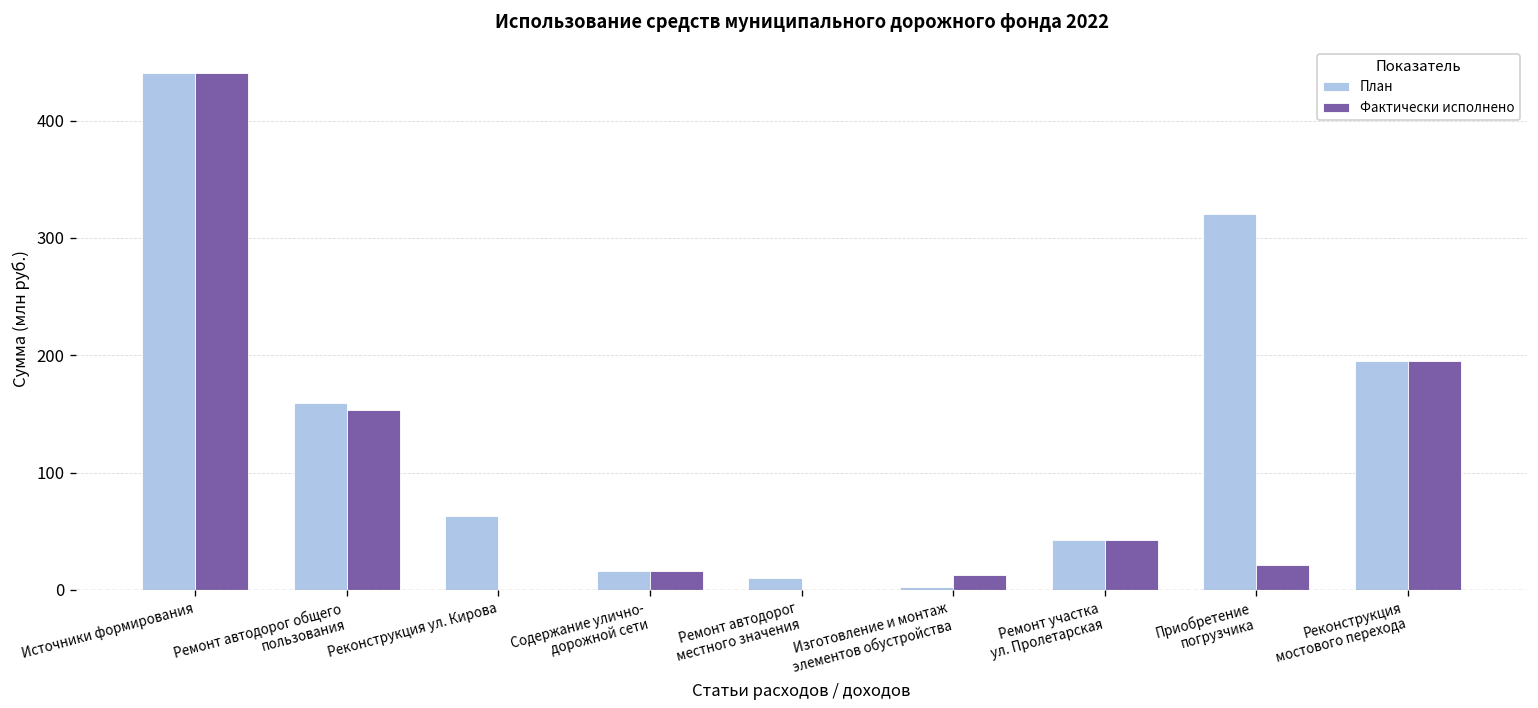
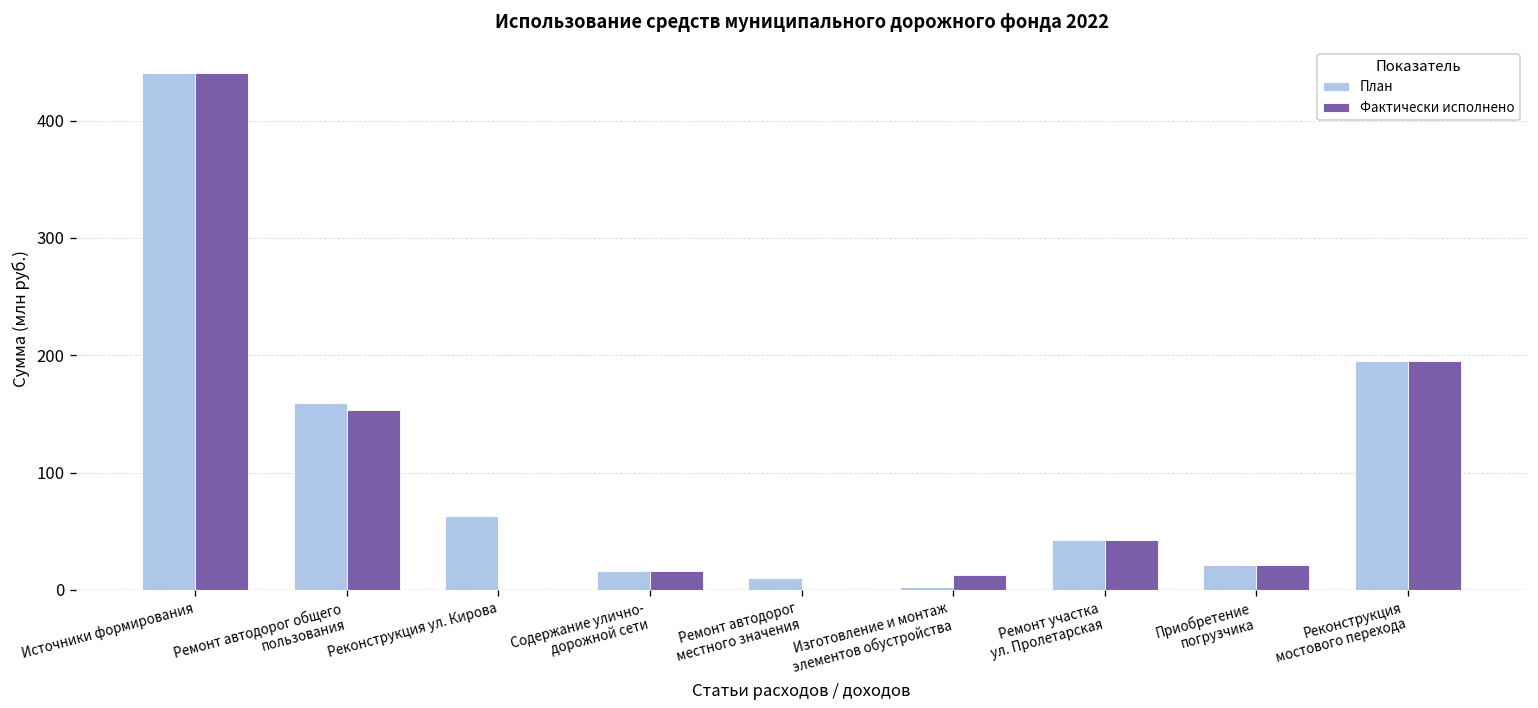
План, Приобретение погрузчика: 320 -> 20
